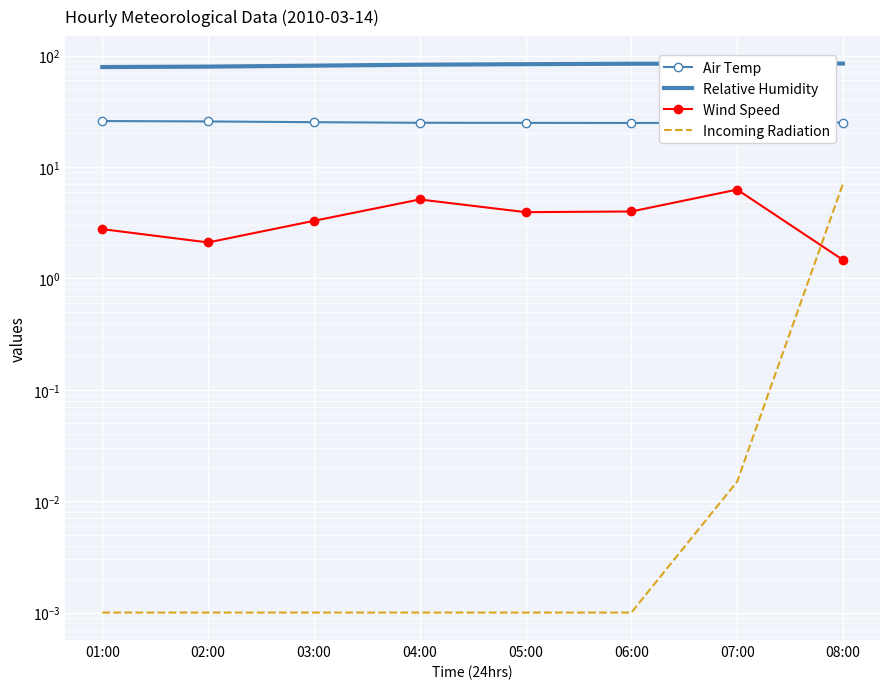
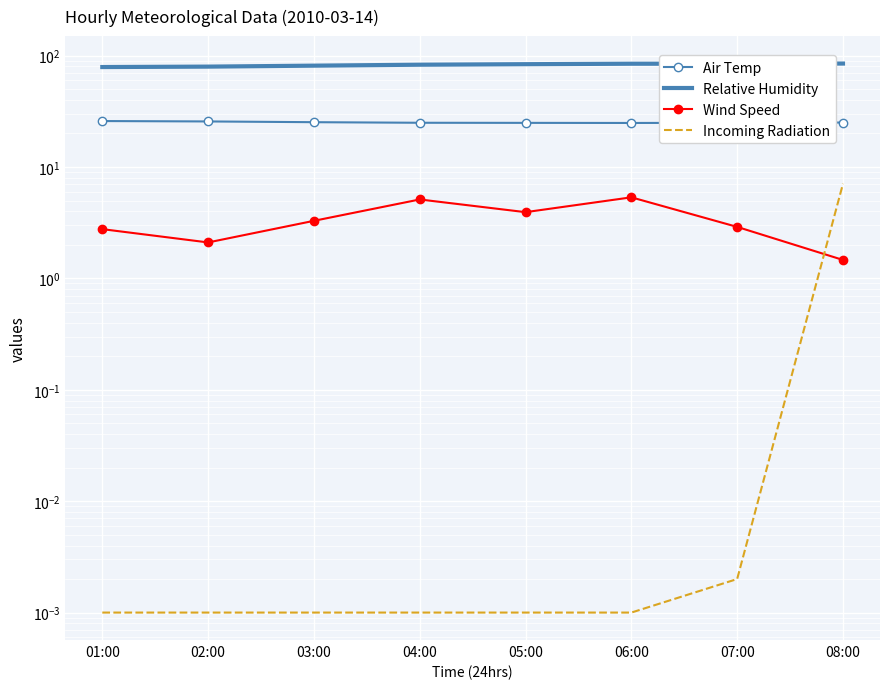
Wind Speed, 06:00: 4.0 -> 5
Wind Speed, 07:00: 6 -> 2.9
Incoming Radiation, 07:00: 0.015 -> 0.002
